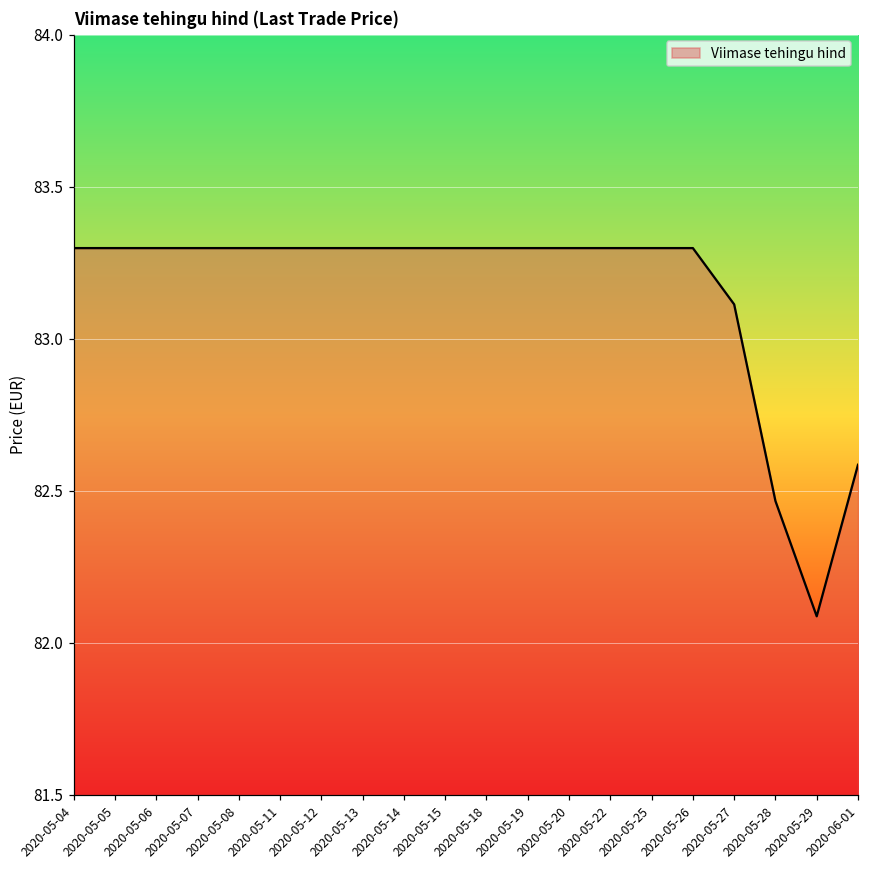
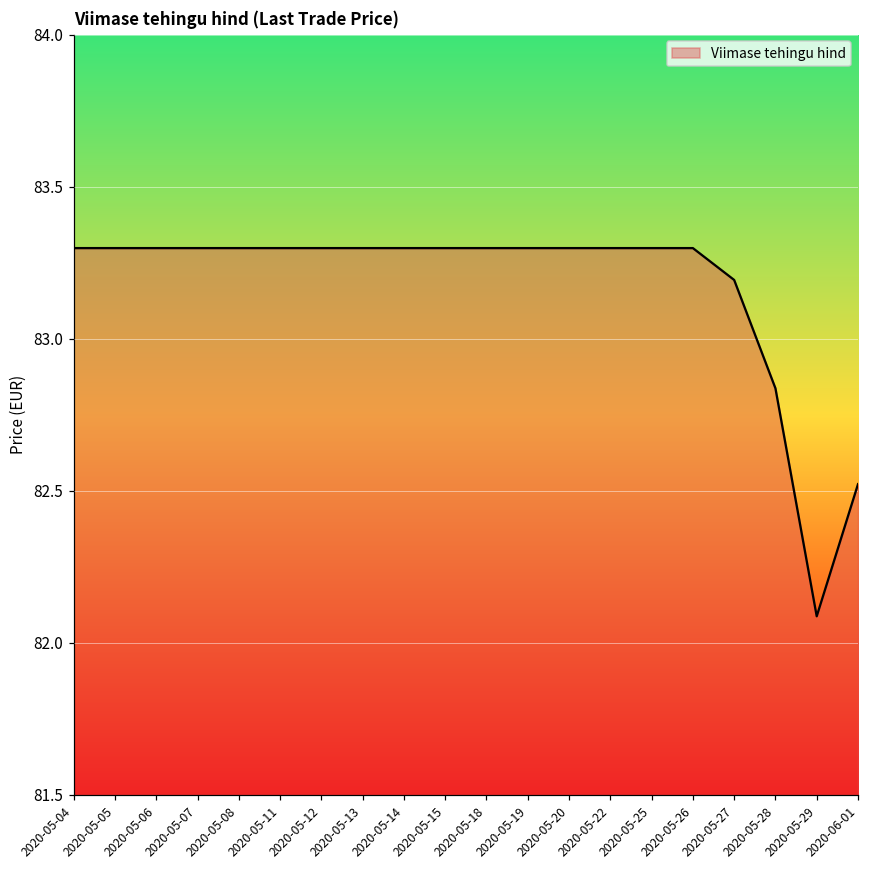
2020-05-27: 83.11 -> 83.19
2020-05-28: 82.47 -> 82.84
2020-06-01: 82.59 -> 82.52
